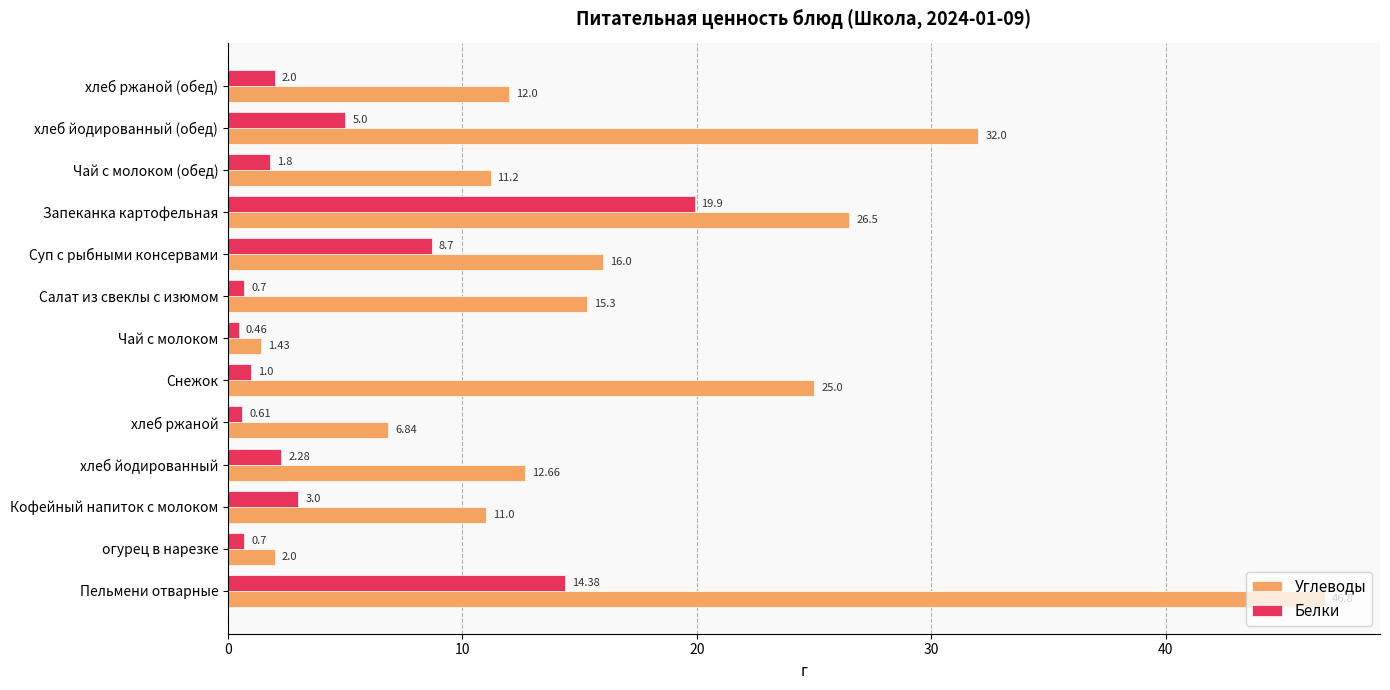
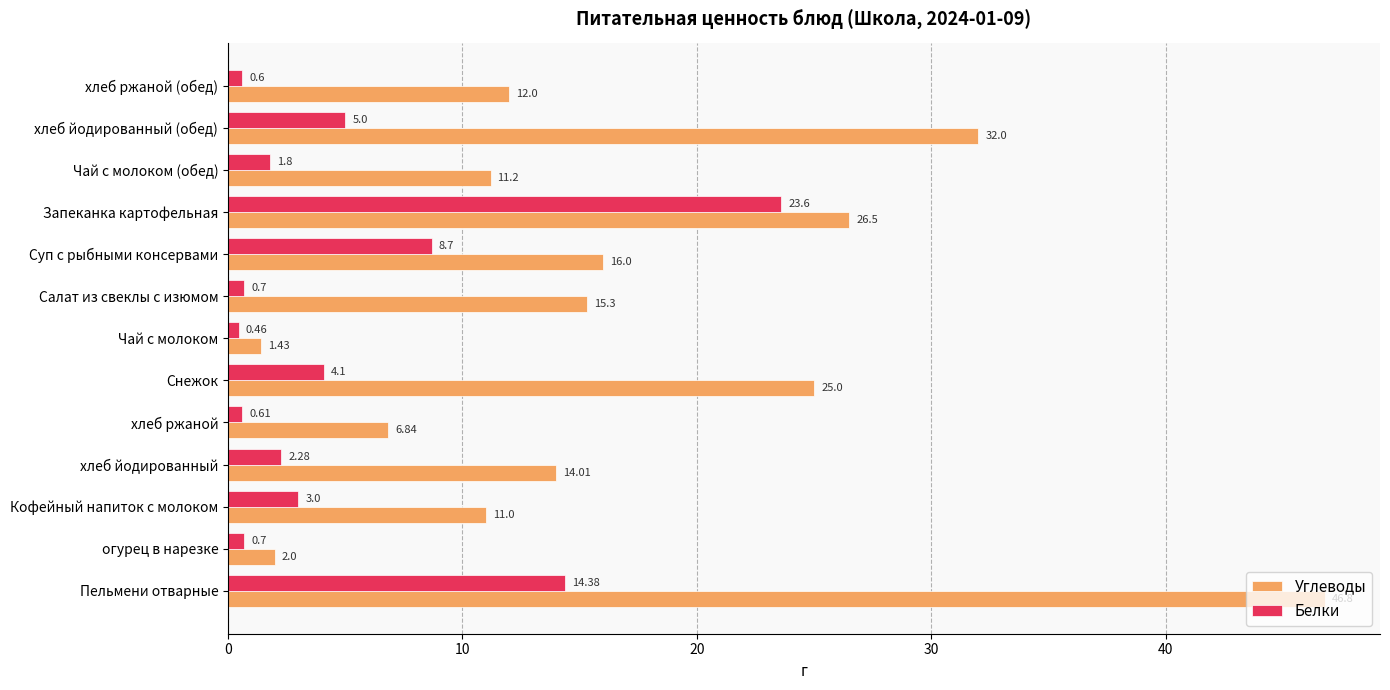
Белки, хлеб ржаной (обед): 2.0 -> 0.6
Белки, Запеканка картофельная: 19.9 -> 23.6
Белки, Снежок: 1.0 -> 4.1
Углеводы, хлеб йодированный: 12.66 -> 14.01
